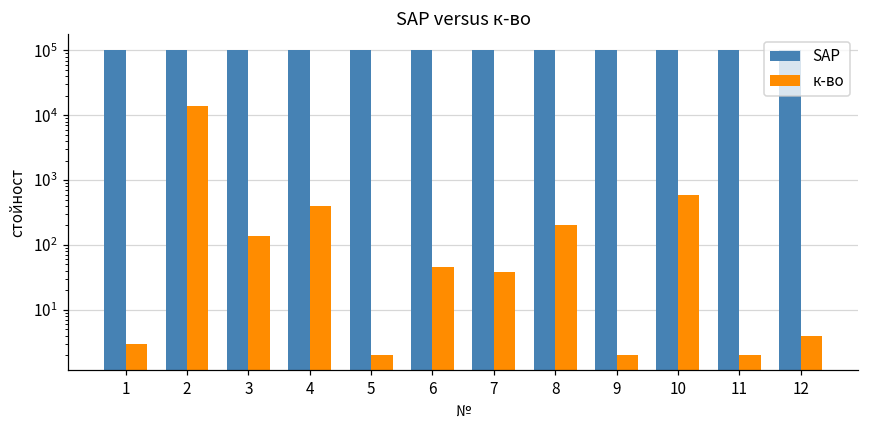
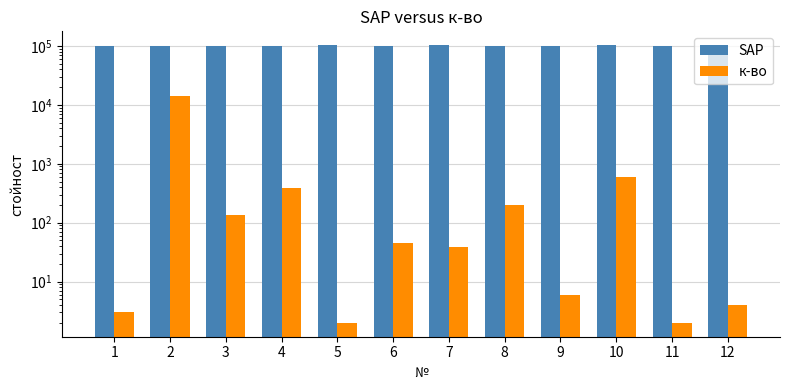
к-во, 9: 2 -> 6
